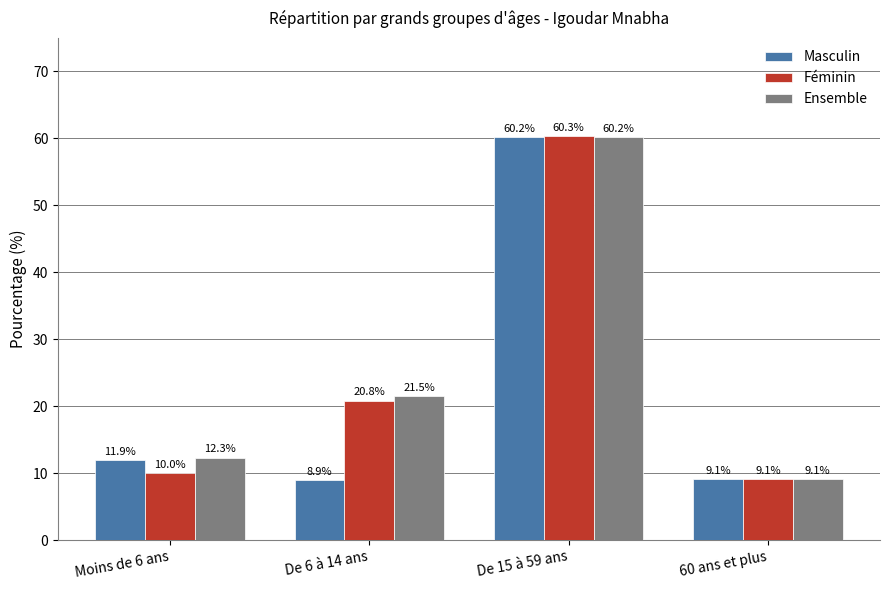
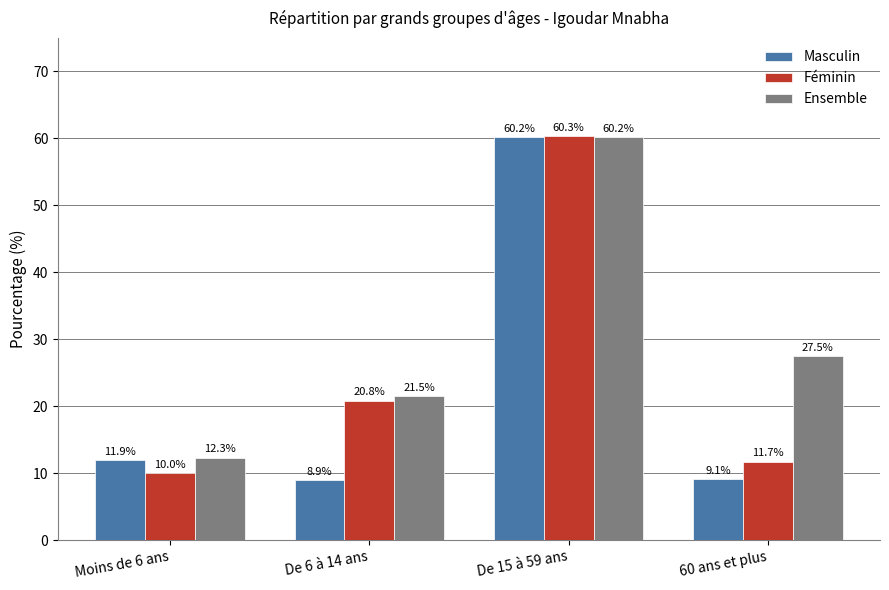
Féminin, 60 ans et plus: 9.1% -> 11.7%
Ensemble, 60 ans et plus: 9.1% -> 27.5%
